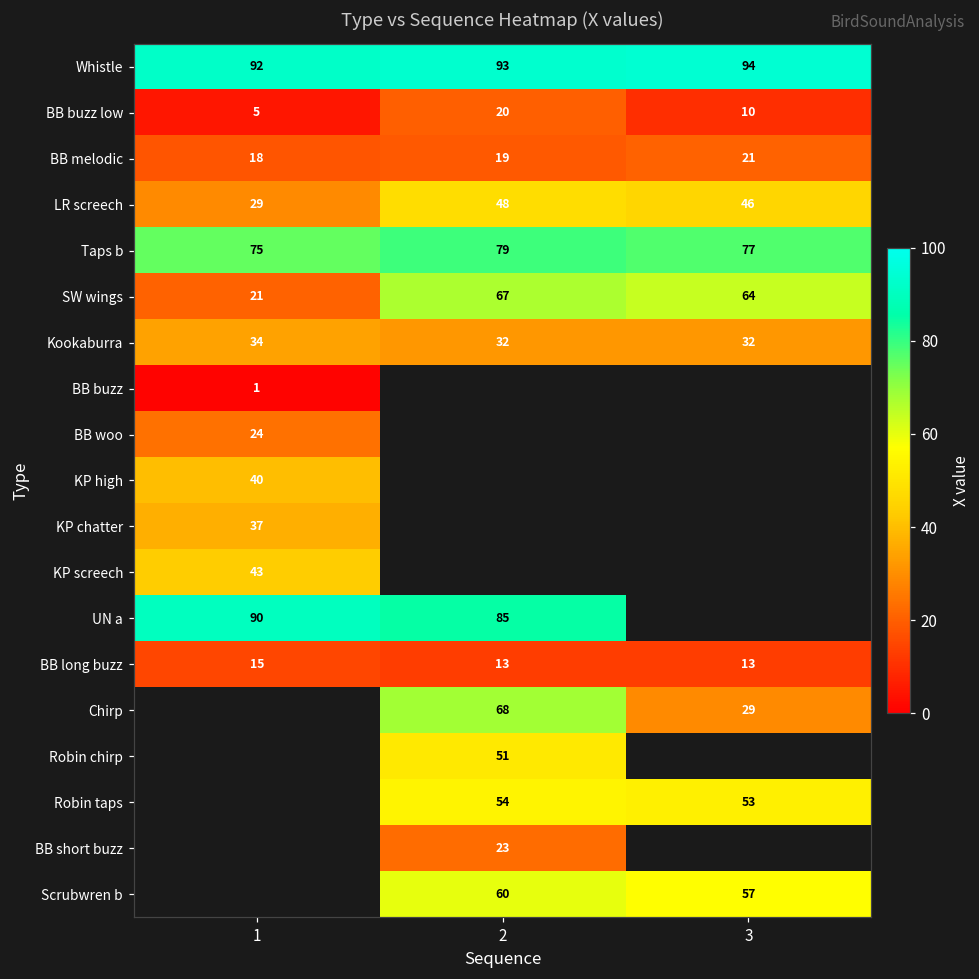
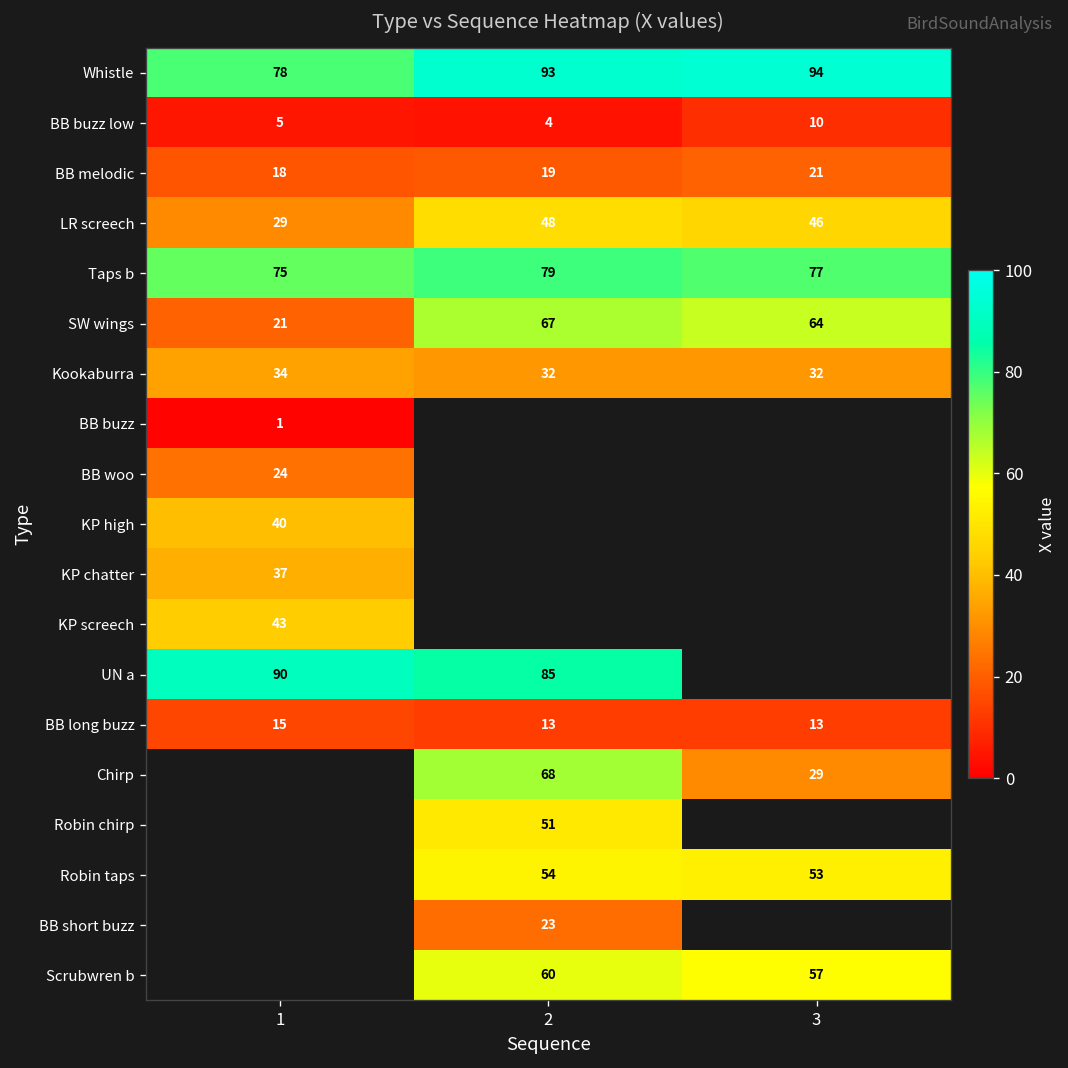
Whistle, 1: 92 -> 78
BB buzz low, 2: 20 -> 4
